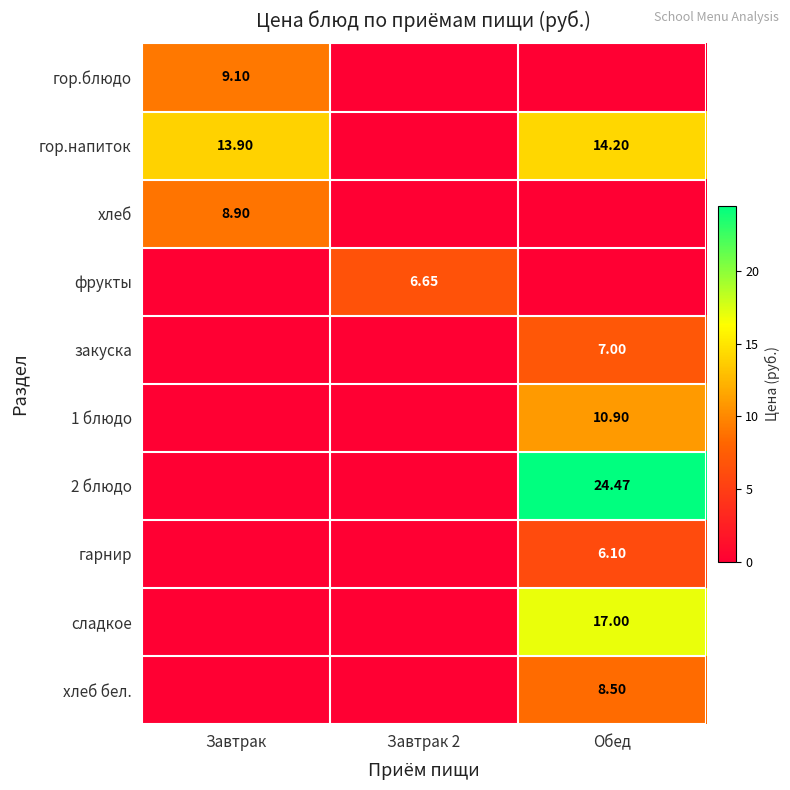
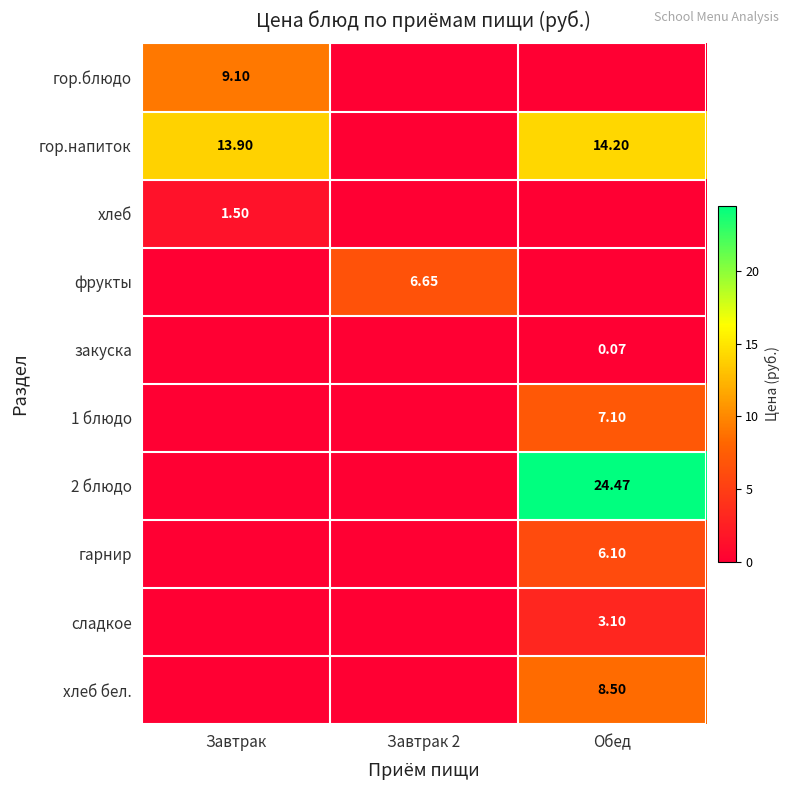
хлеб, Завтрак: 8.90 -> 1.50
закуска, Обед: 7.00 -> 0.07
1 блюдо, Обед: 10.90 -> 7.10
сладкое, Обед: 17.00 -> 3.10
